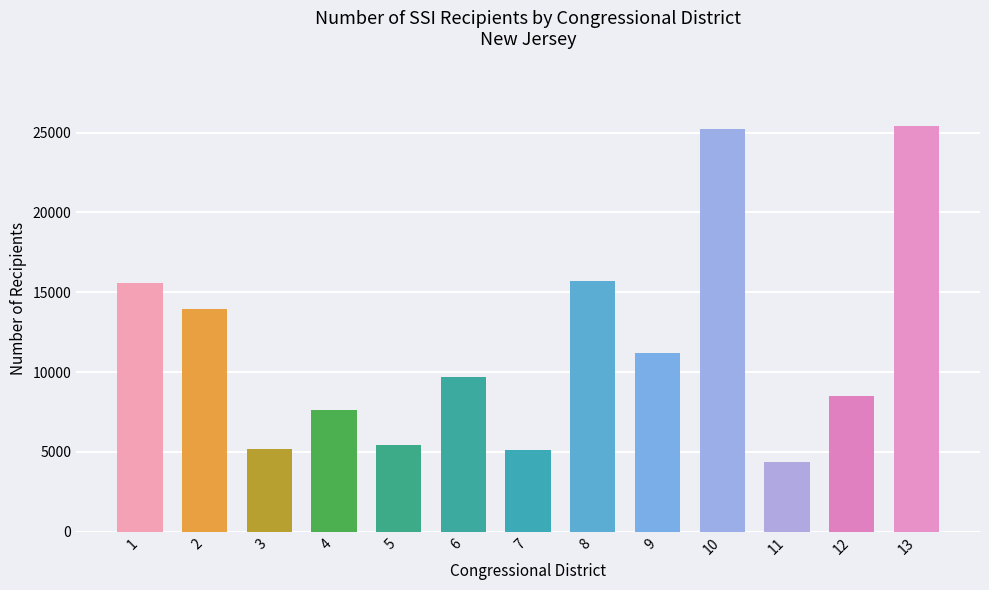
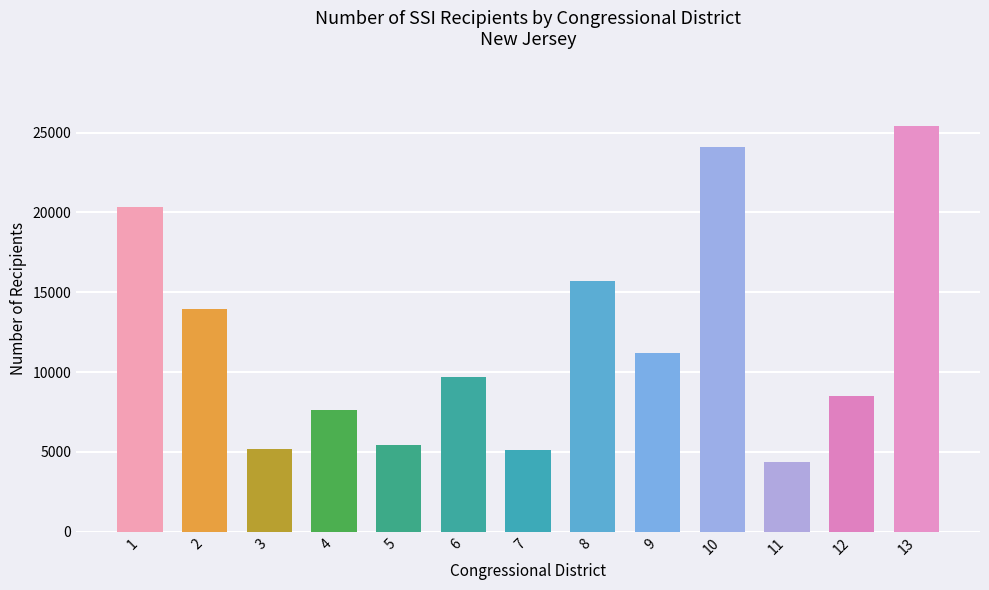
1: 15600 -> 20300
10: 25200 -> 24100
